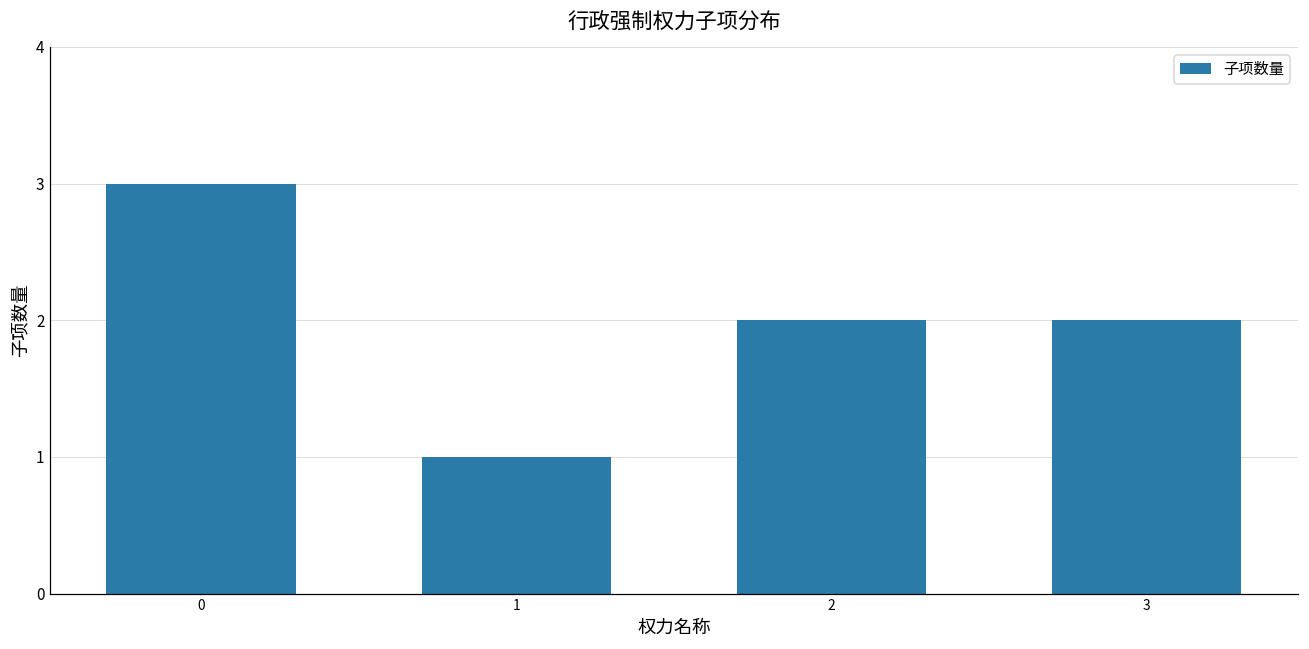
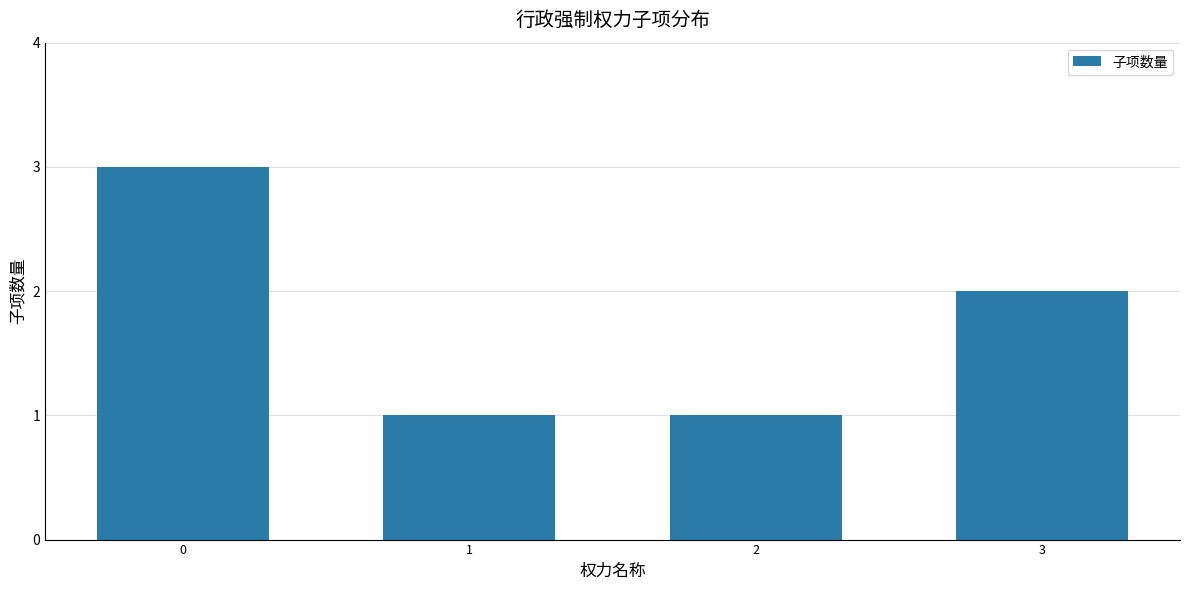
2: 2 -> 1
